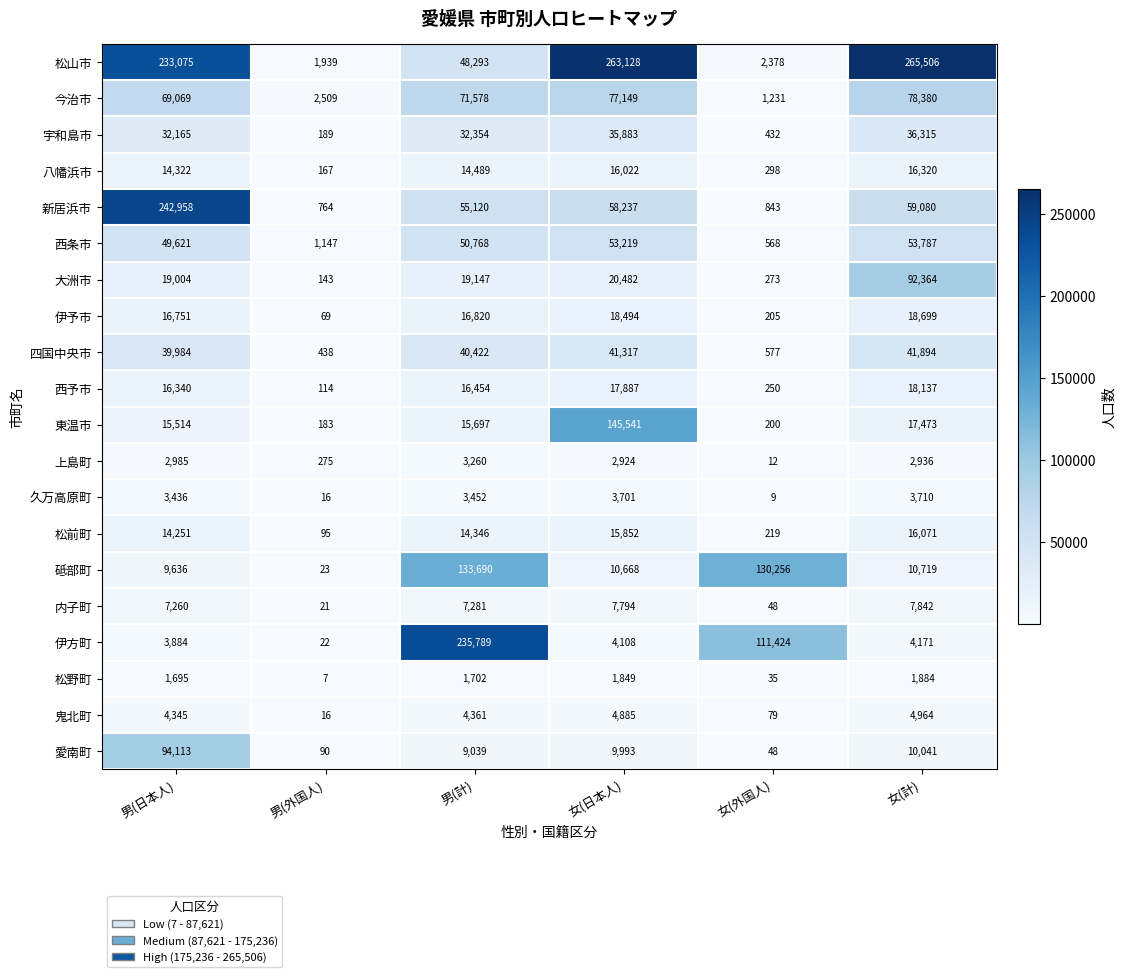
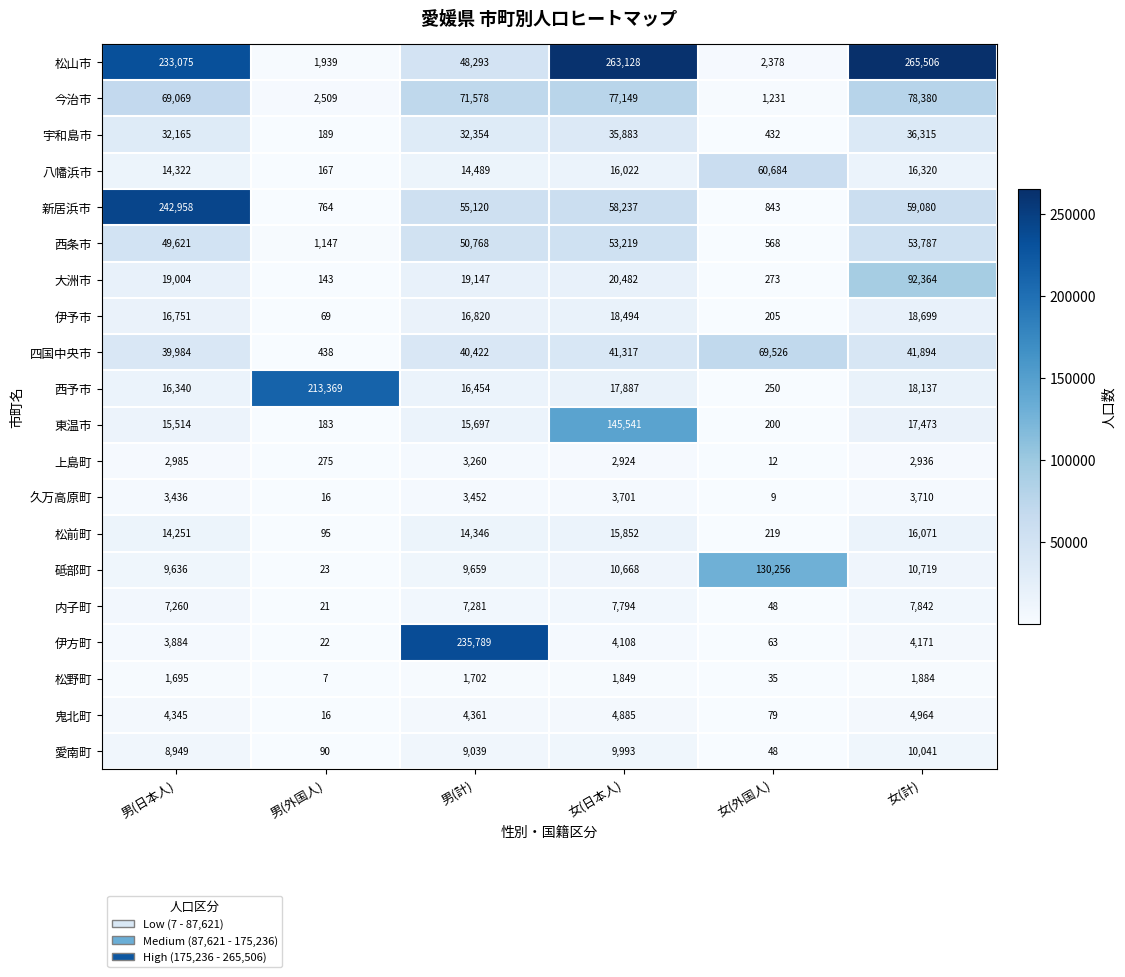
八幡浜市, 女(外国人): 298 -> 60,684
四国中央市, 女(外国人): 577 -> 69,526
西予市, 男(外国人): 114 -> 213,369
砥部町, 男(計): 133,690 -> 9,659
伊方町, 女(外国人): 111,424 -> 63
愛南町, 男(日本人): 94,113 -> 8,949
